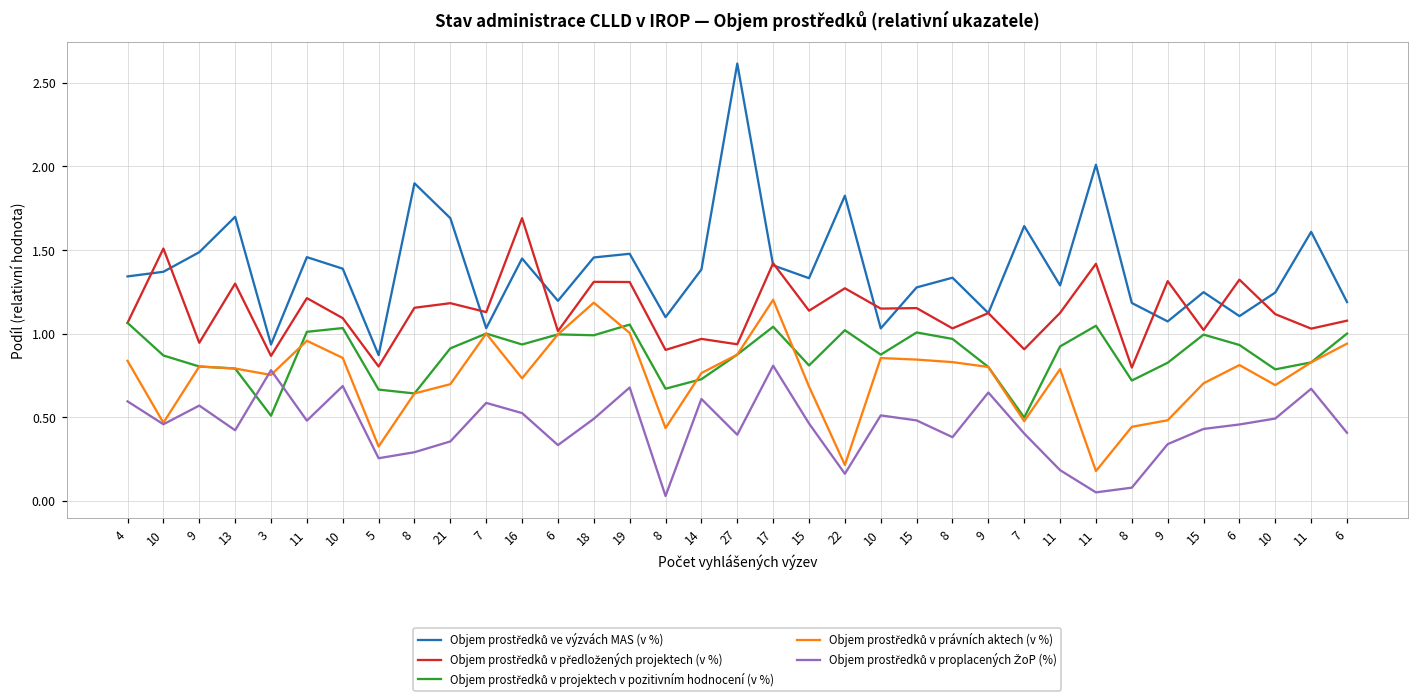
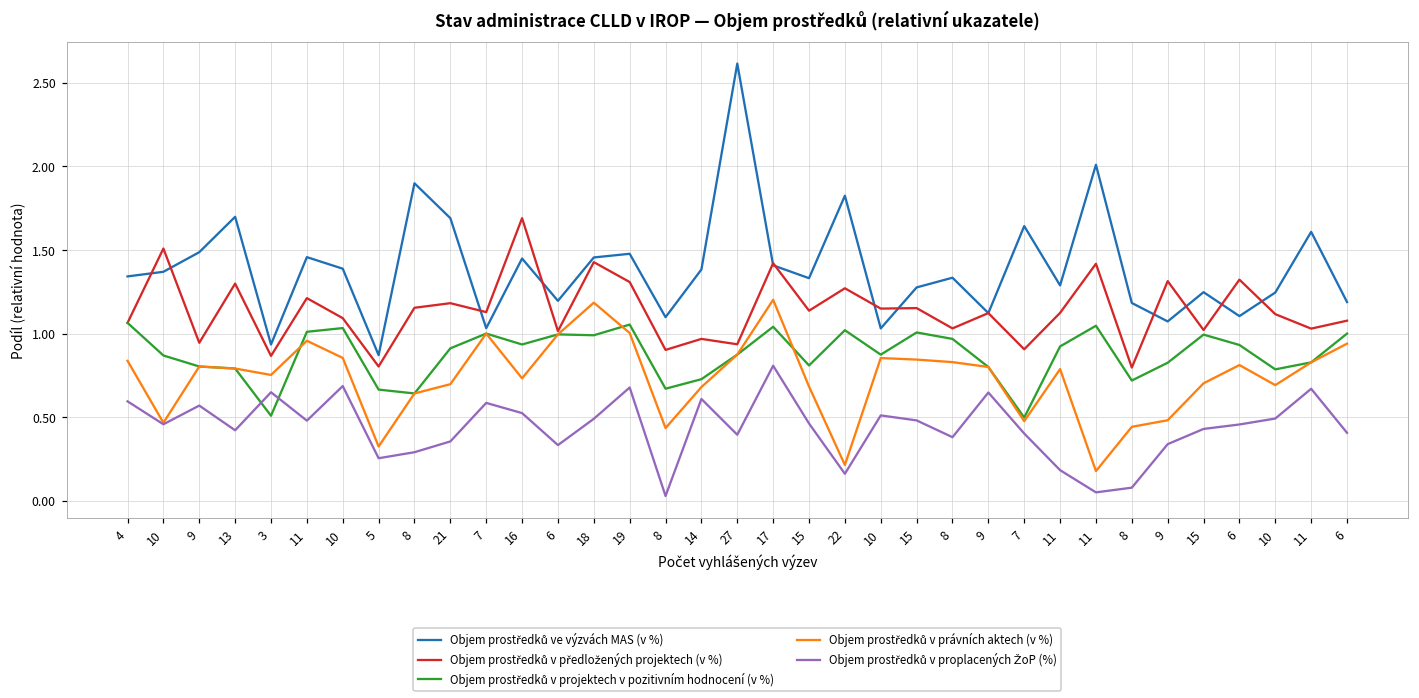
Objem prostředků v proplacených ŽoP (%), 3: 0.78 -> 0.65
Objem prostředků v předložených projektech (v %), 18: 1.31 -> 1.43
Objem prostředků v právních aktech (v %), 14: 0.76 -> 0.68
